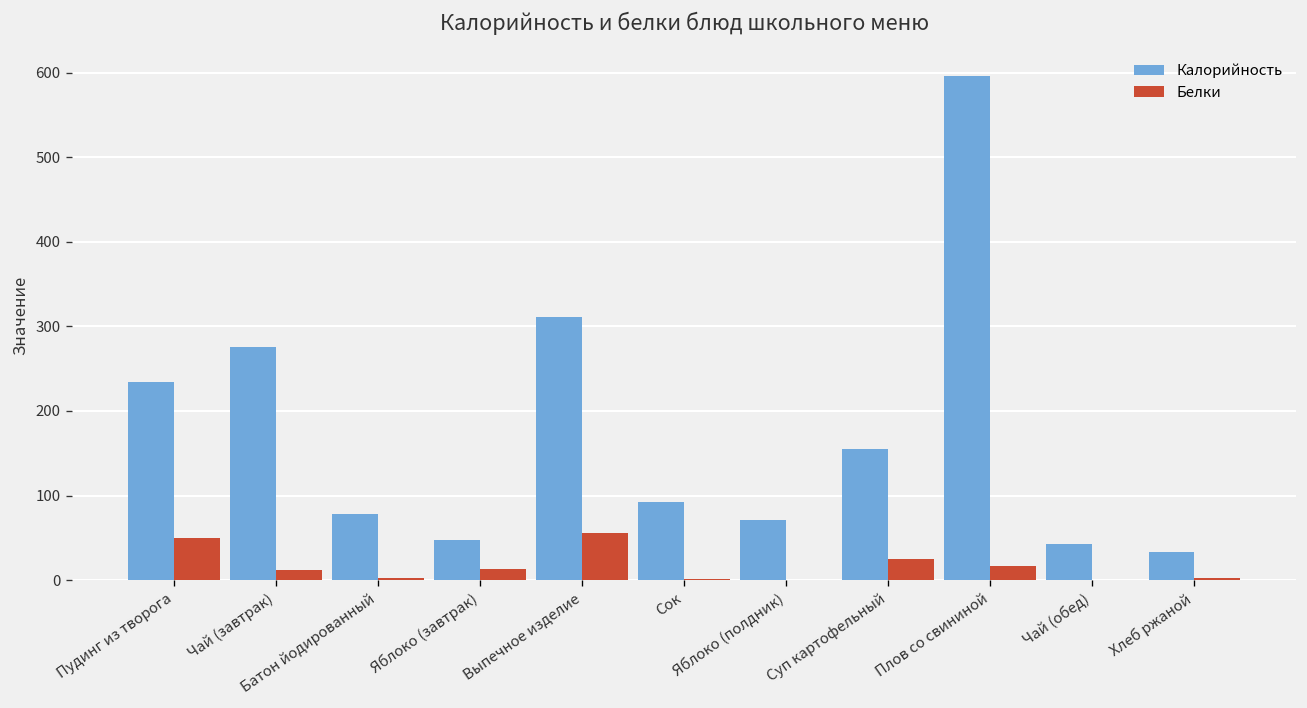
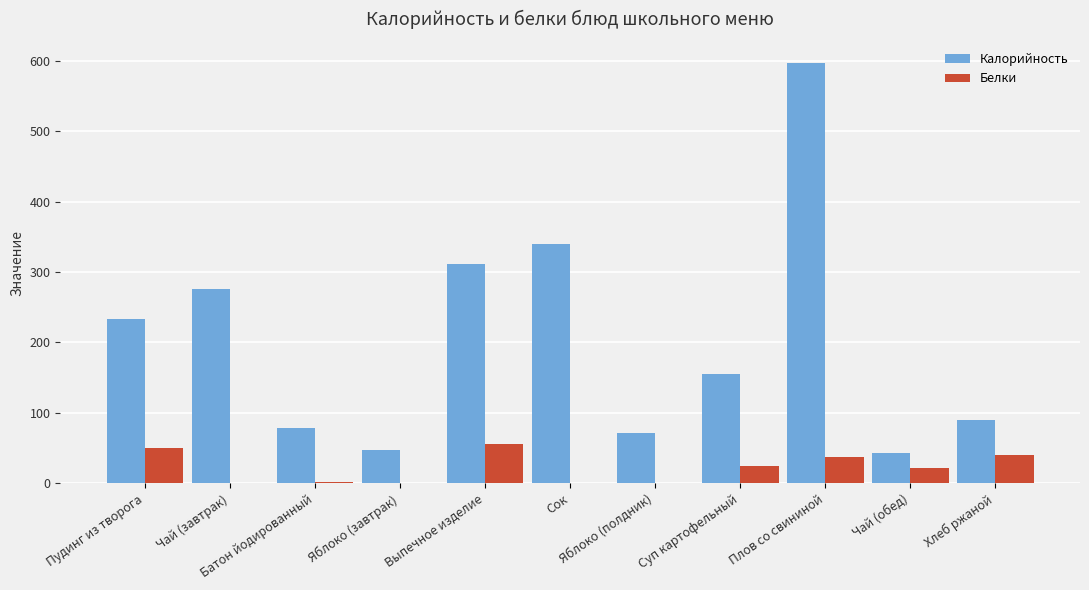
Белки, Чай (завтрак): 10 -> 0
Белки, Яблоко (завтрак): 10 -> 0
Калорийность, Сок: 90 -> 340
Белки, Плов со свининой: 20 -> 40
Белки, Чай (обед): 0 -> 20
Калорийность, Хлеб ржаной: 30 -> 90
Белки, Хлеб ржаной: 0 -> 40
